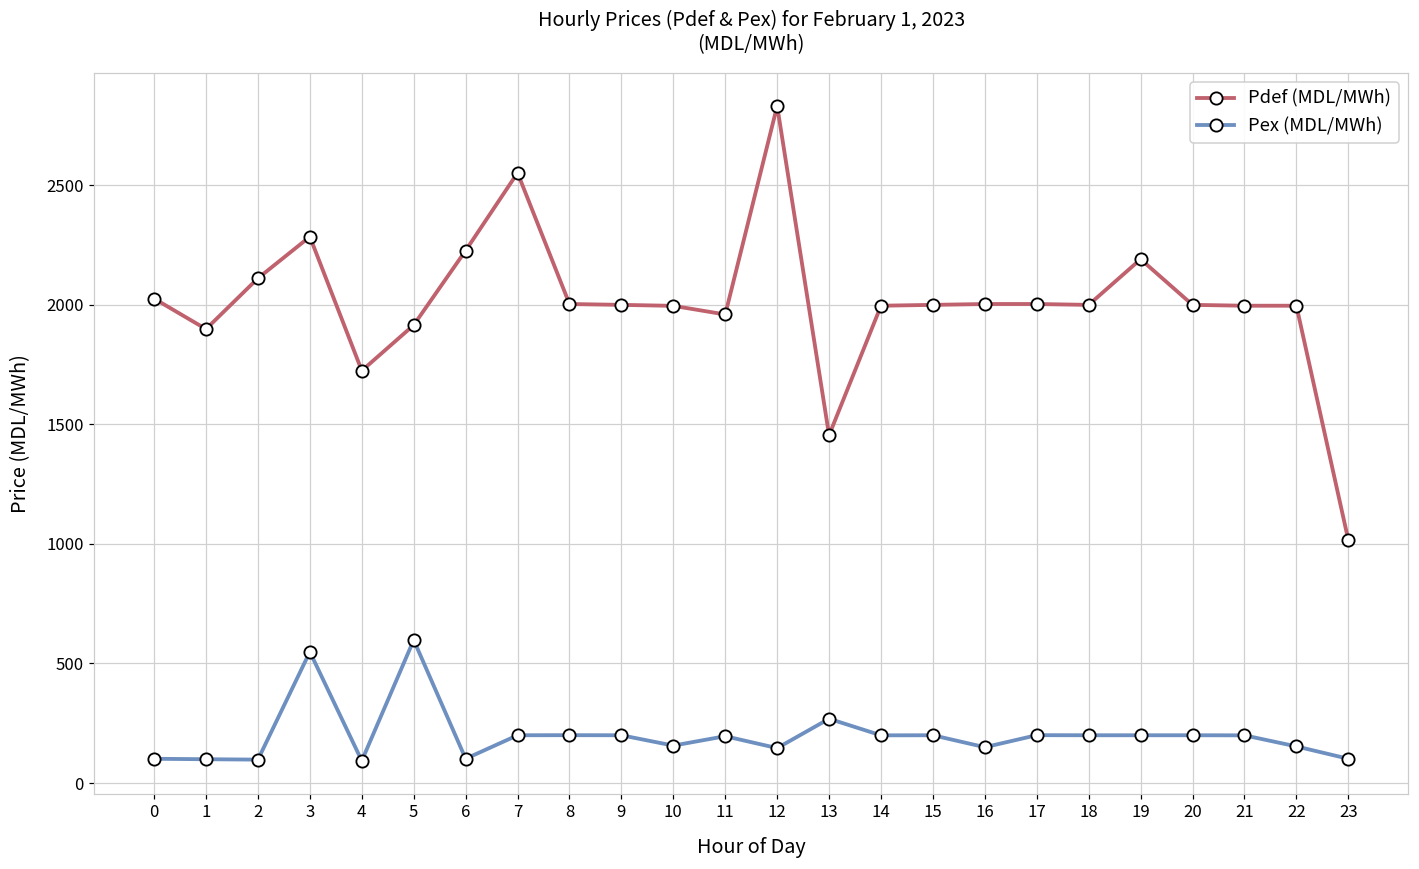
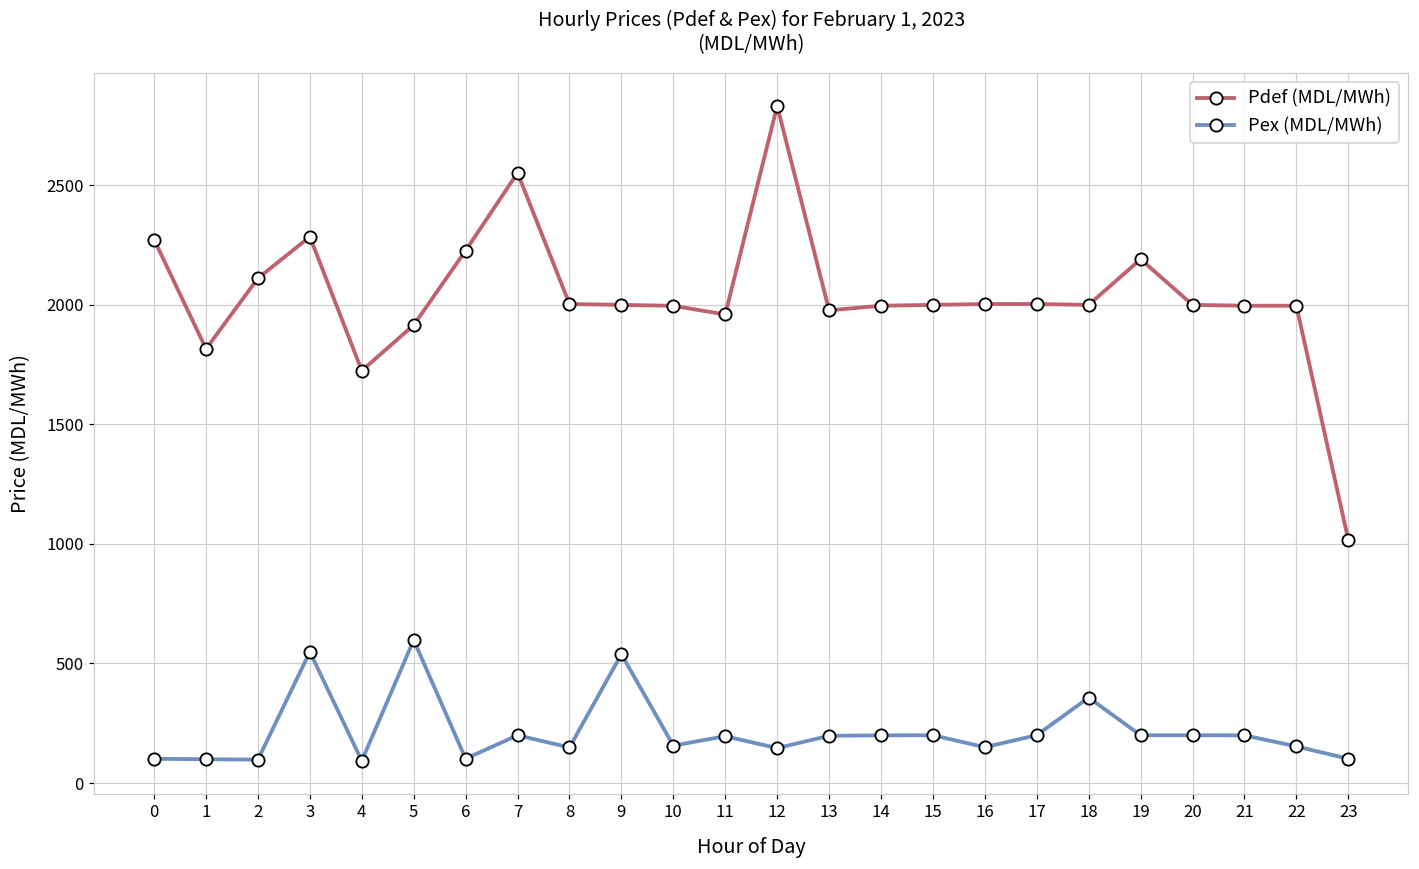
Pdef (MDL/MWh), 0: 2030 -> 2270
Pdef (MDL/MWh), 1: 1900 -> 1820
Pex (MDL/MWh), 8: 200 -> 150
Pex (MDL/MWh), 9: 200 -> 540
Pdef (MDL/MWh), 13: 1450 -> 1980
Pex (MDL/MWh), 13: 270 -> 200
Pex (MDL/MWh), 18: 200 -> 360
